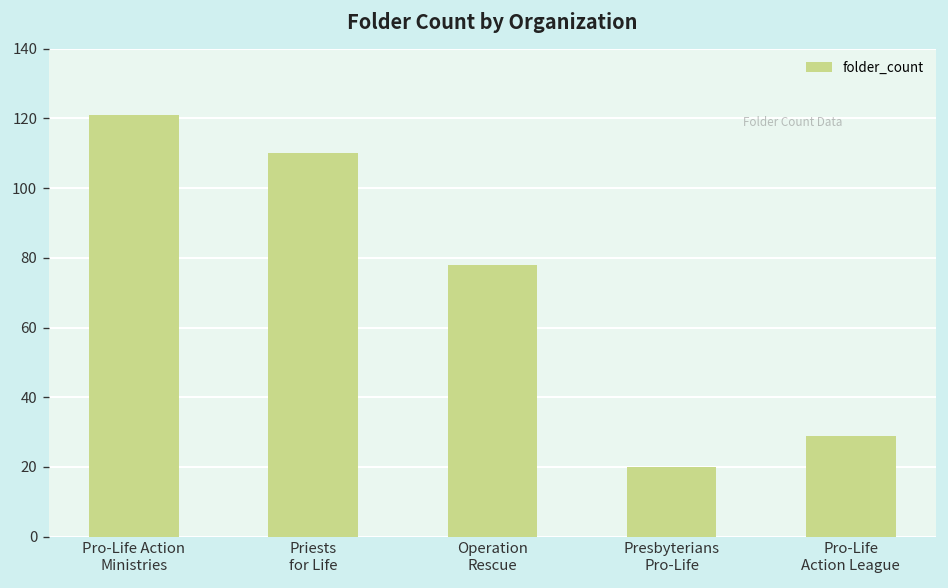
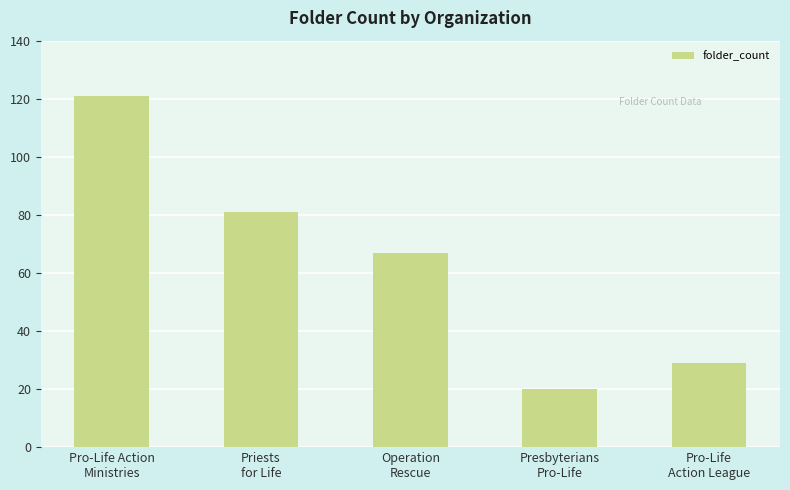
Priests for Life: 110 -> 81
Operation Rescue: 78 -> 67
